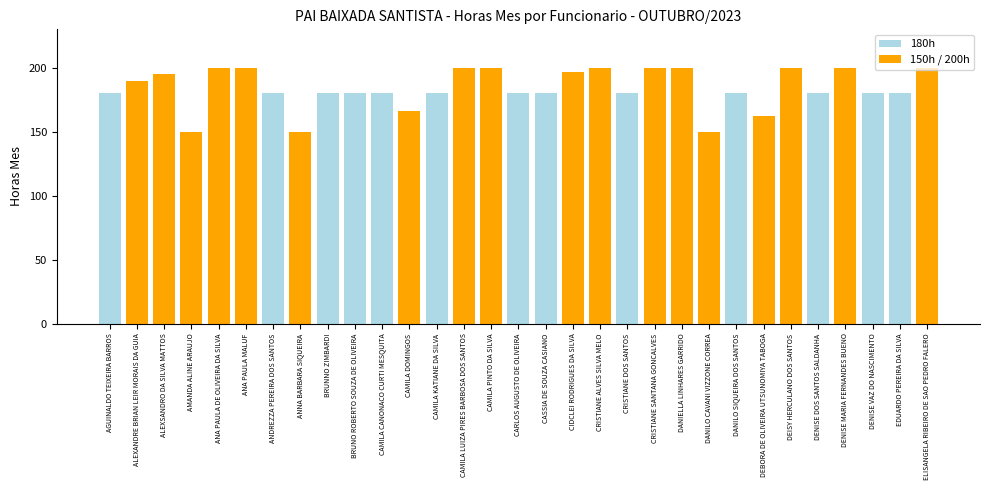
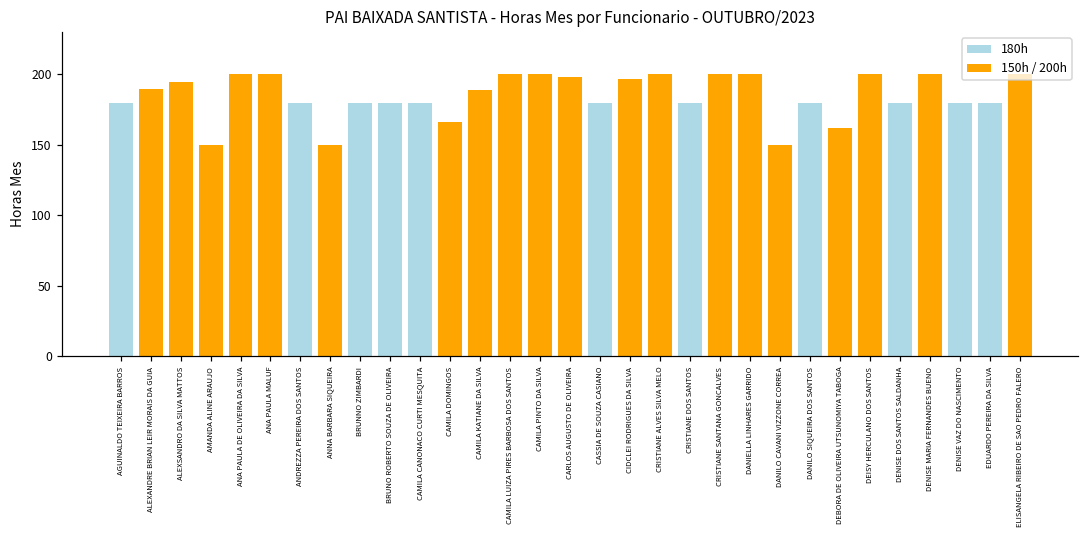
CAMILA KATIANE DA SILVA: 180 -> 189
CARLOS AUGUSTO DE OLIVEIRA: 180 -> 198
